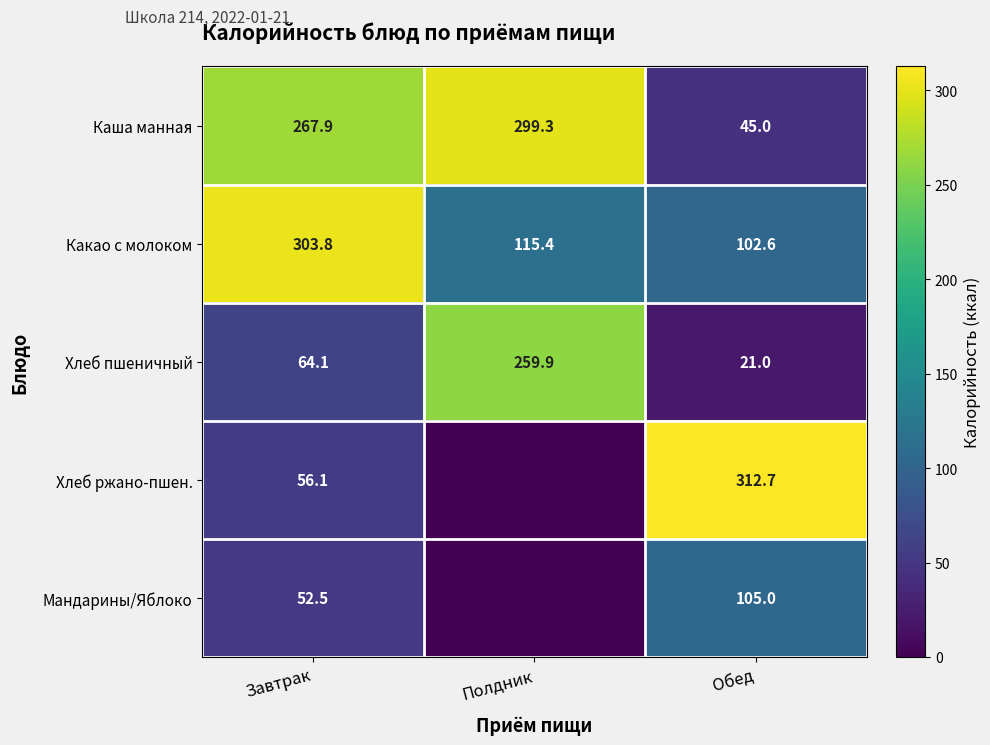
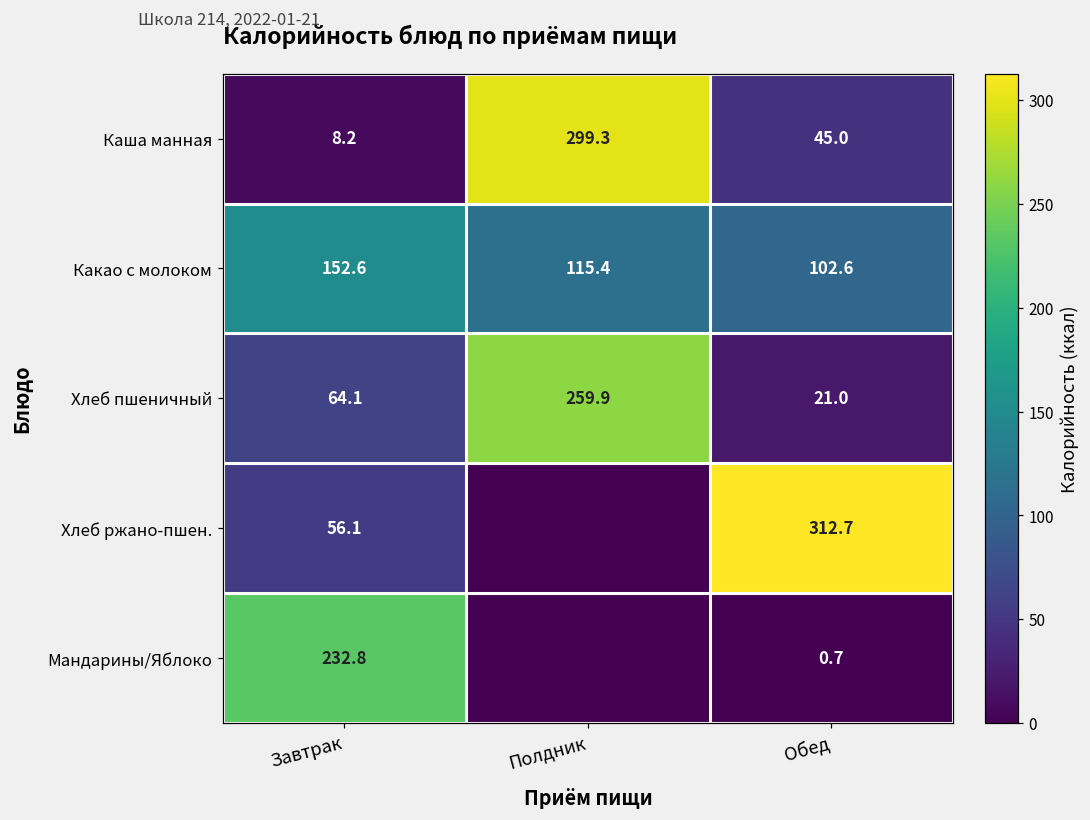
Каша манная, Завтрак: 267.9 -> 8.2
Какао с молоком, Завтрак: 303.8 -> 152.6
Мандарины/Яблоко, Завтрак: 52.5 -> 232.8
Мандарины/Яблоко, Обед: 105.0 -> 0.7
